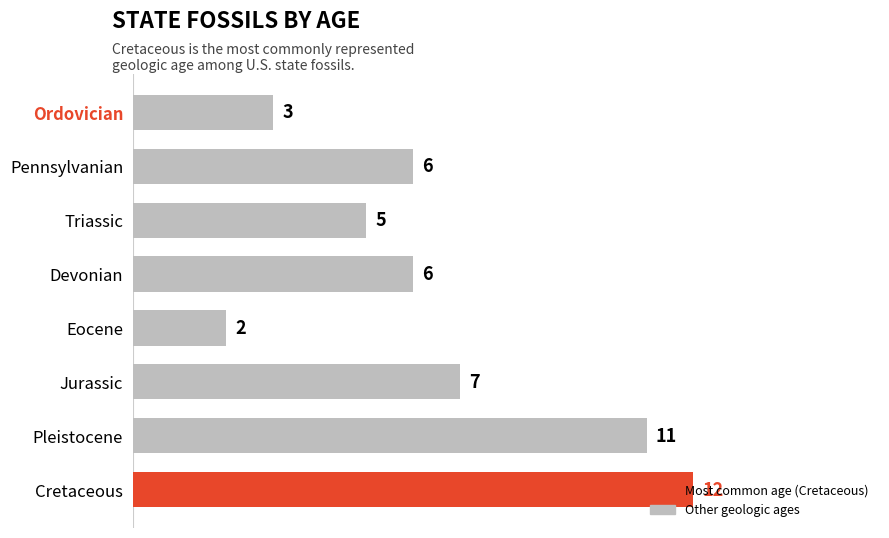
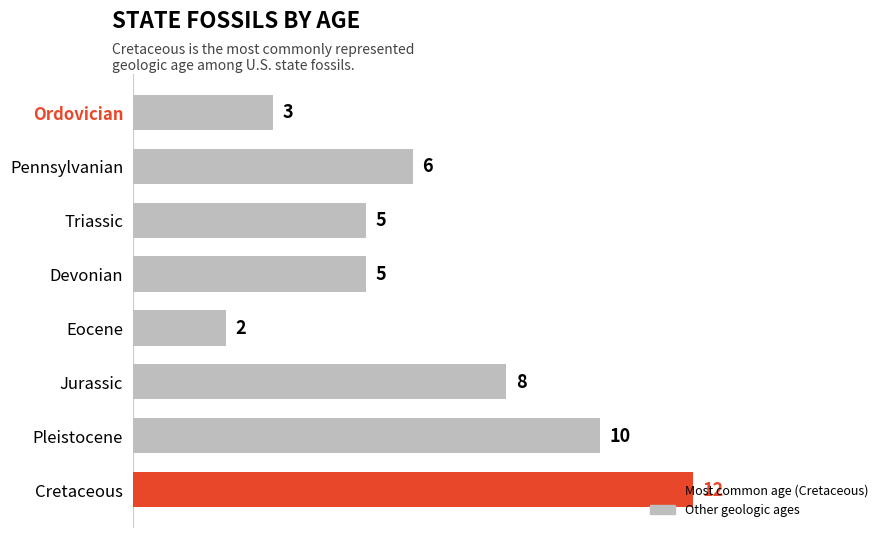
Devonian: 6 -> 5
Jurassic: 7 -> 8
Pleistocene: 11 -> 10
